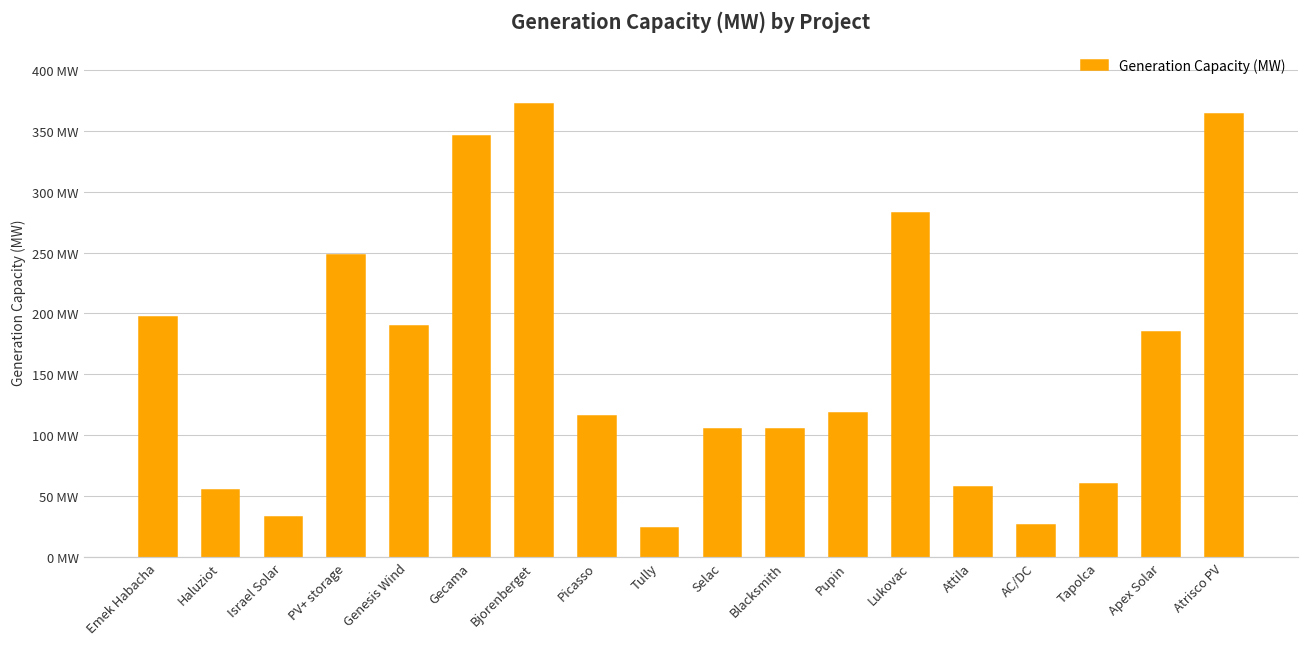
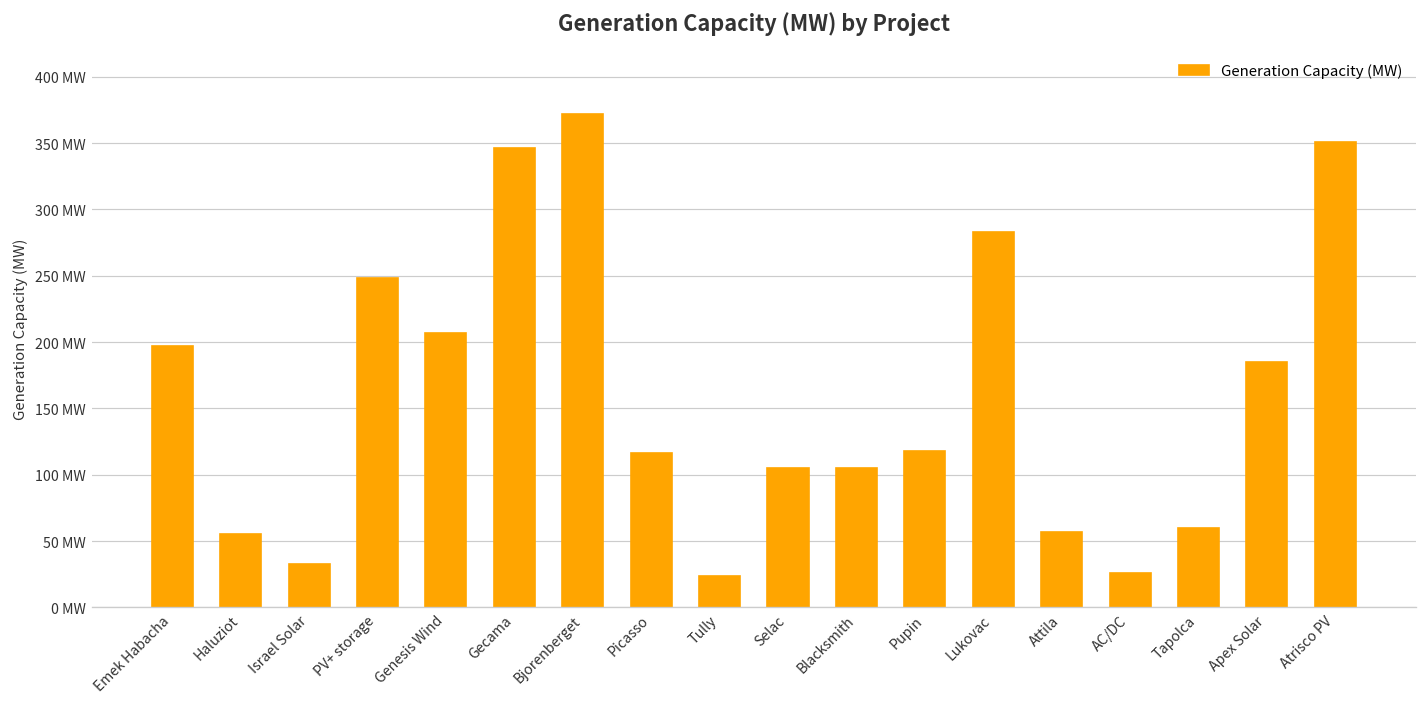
Genesis Wind: 190 MW -> 207 MW
Atrisco PV: 364 MW -> 351 MW
